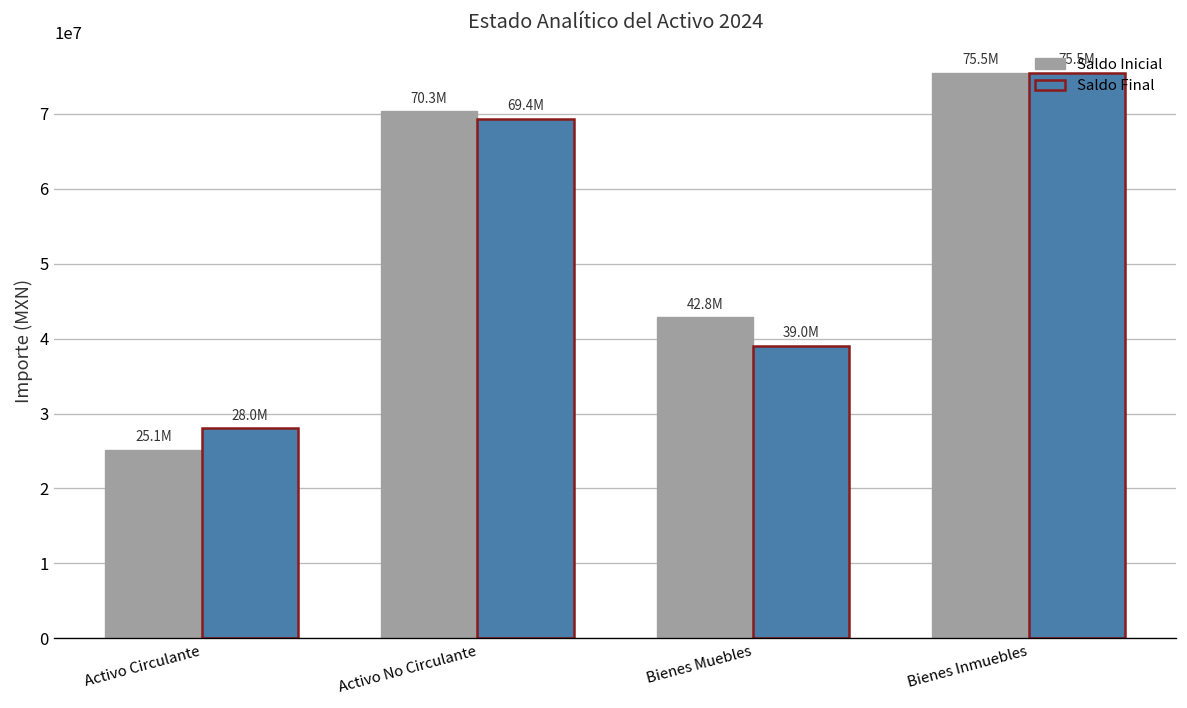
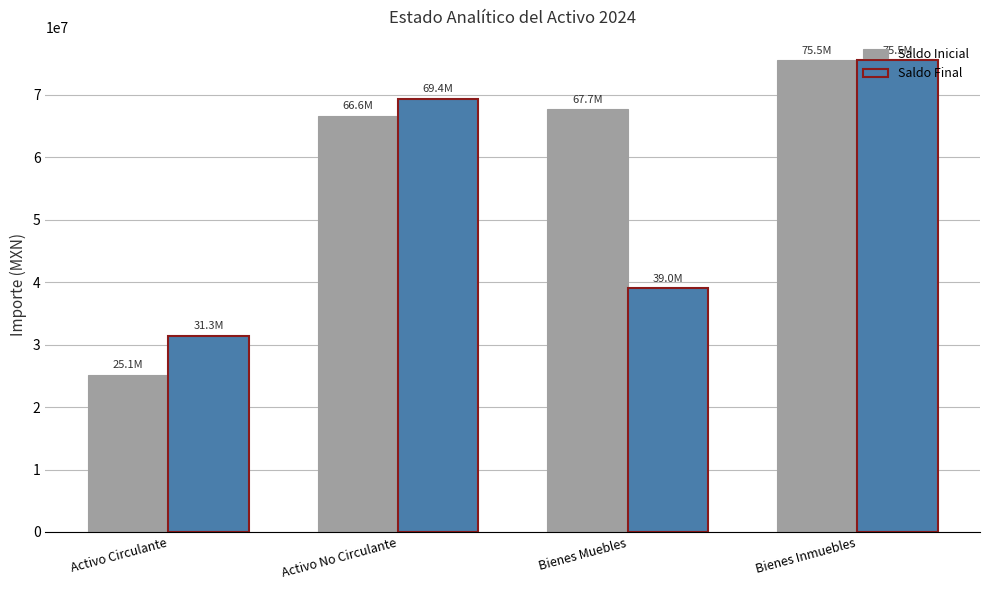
Saldo Final, Activo Circulante: 28.0M -> 31.3M
Saldo Inicial, Activo No Circulante: 70.3M -> 66.6M
Saldo Inicial, Bienes Muebles: 42.8M -> 67.7M
